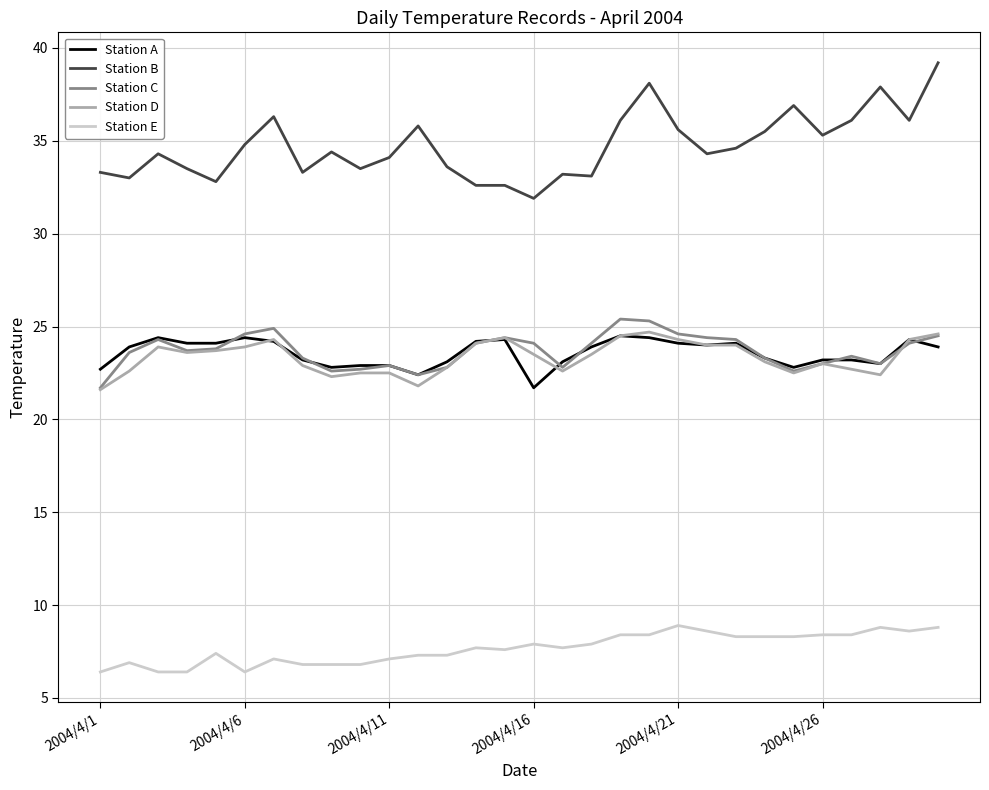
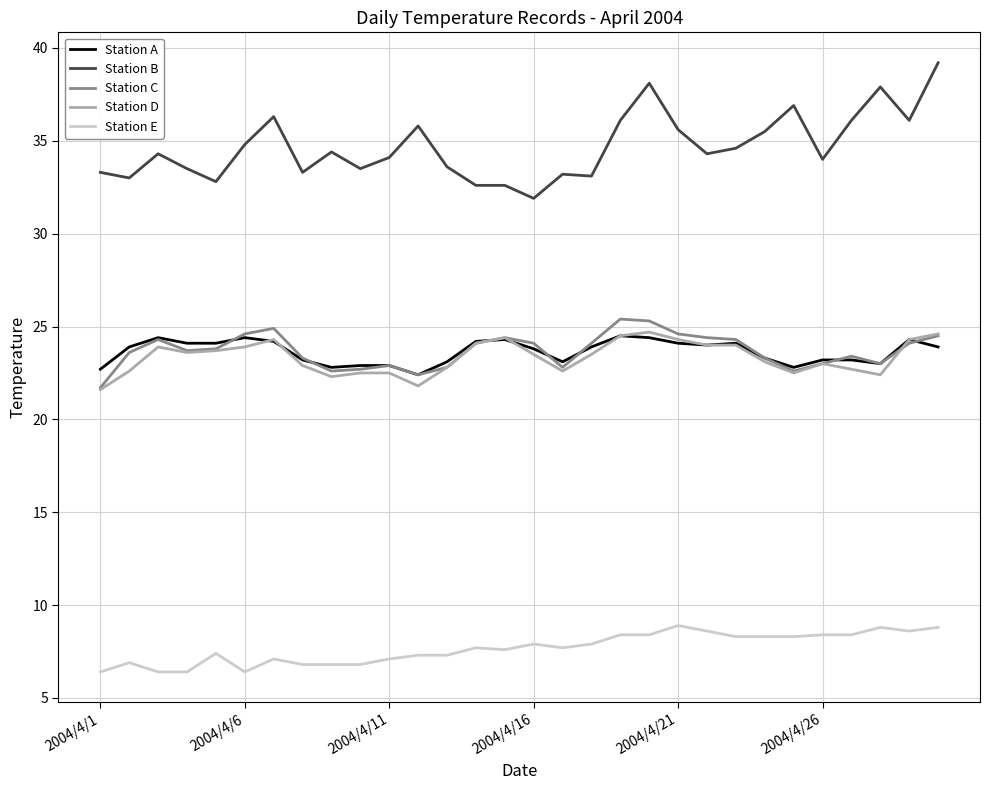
Station A, 2004/4/16: 21.7 -> 23.8
Station B, 2004/4/26: 35.3 -> 34.0
